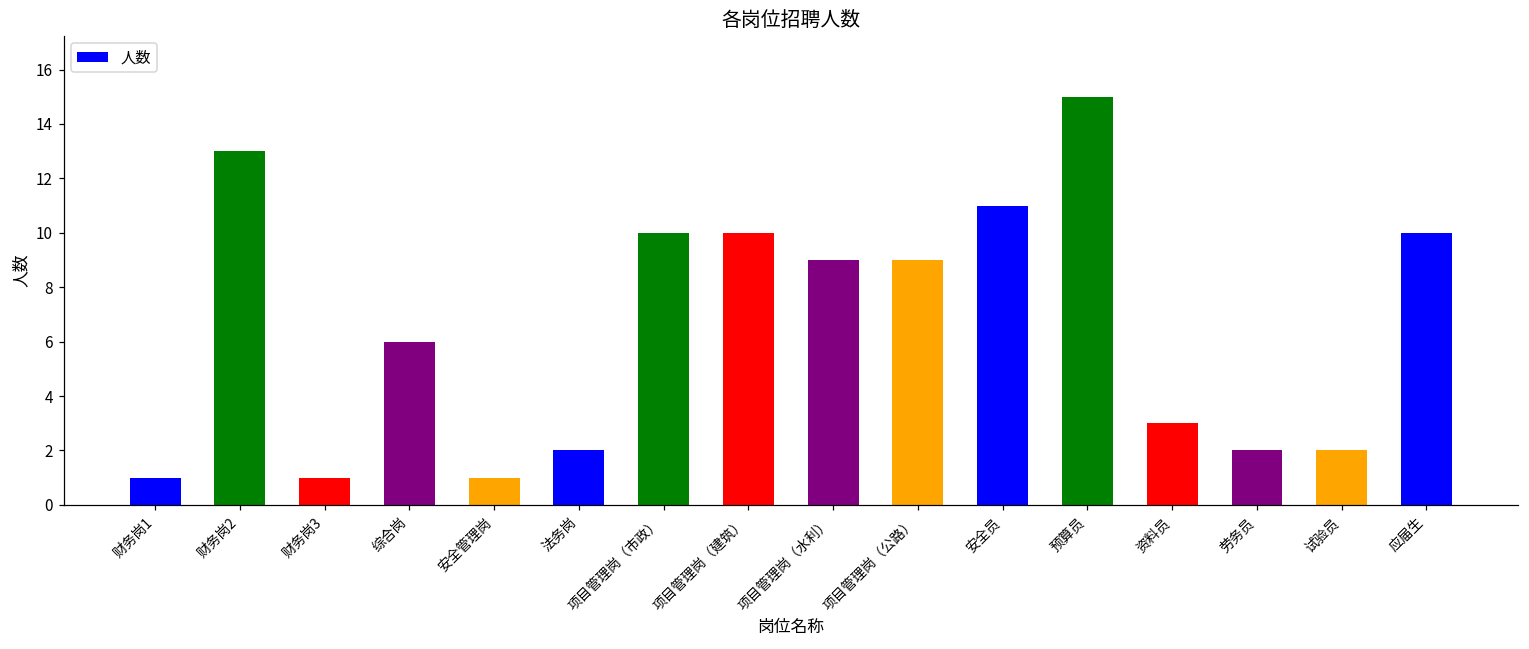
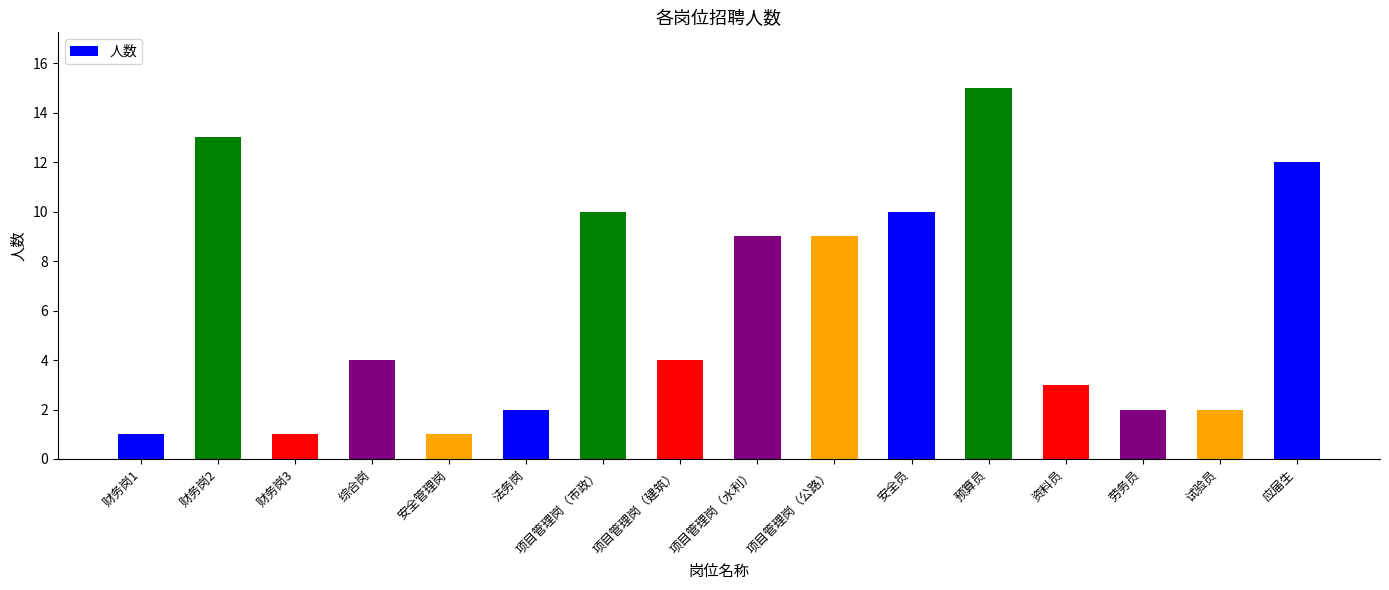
综合岗: 6 -> 4
项目管理岗（建筑）: 10 -> 4
安全员: 11 -> 10
应届生: 10 -> 12
